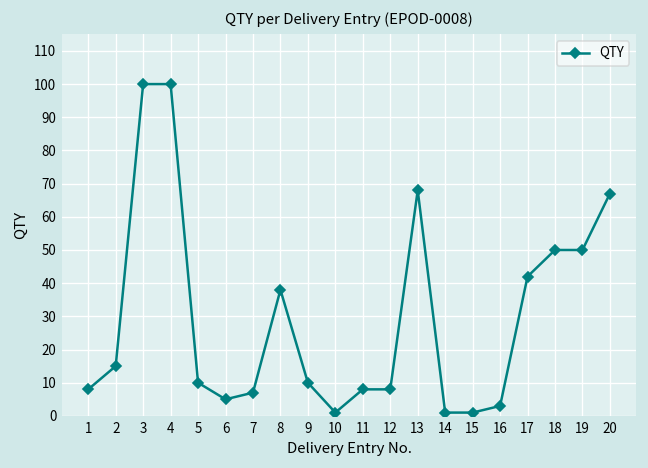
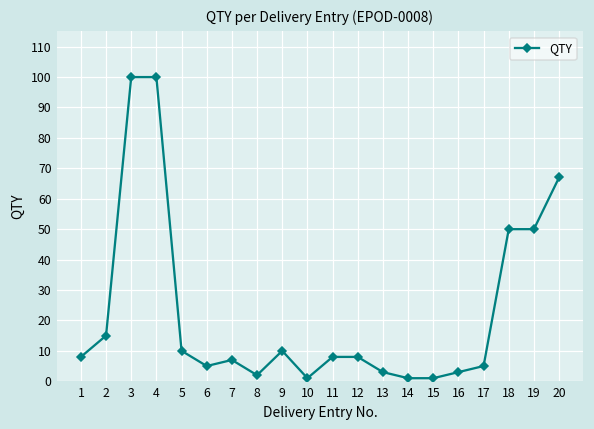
8: 38 -> 2
13: 68 -> 3
17: 42 -> 5
